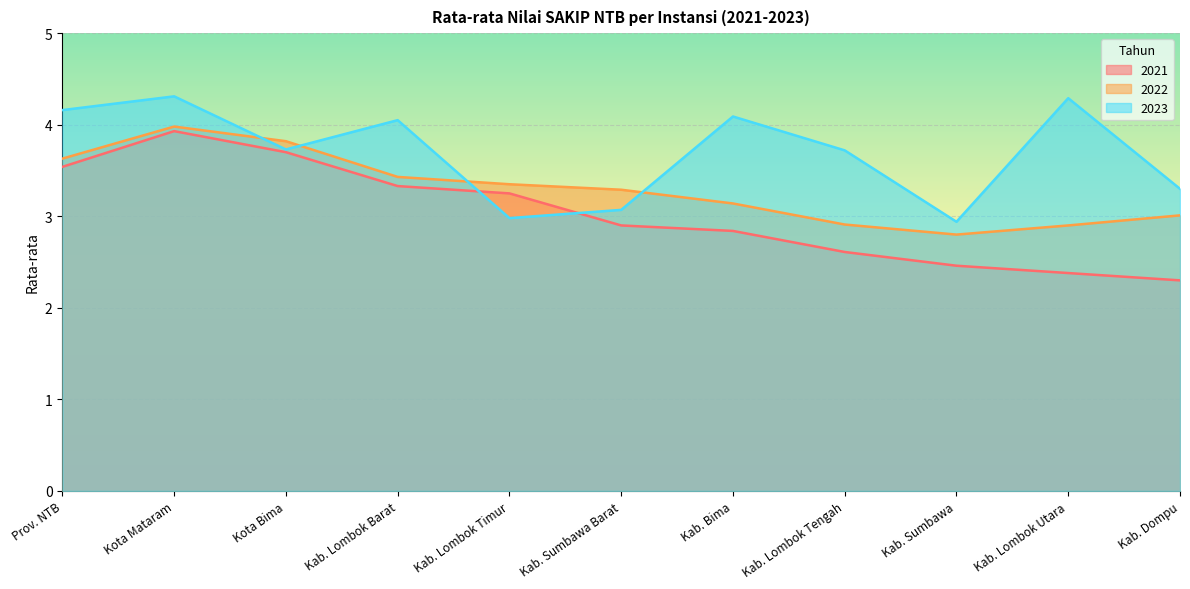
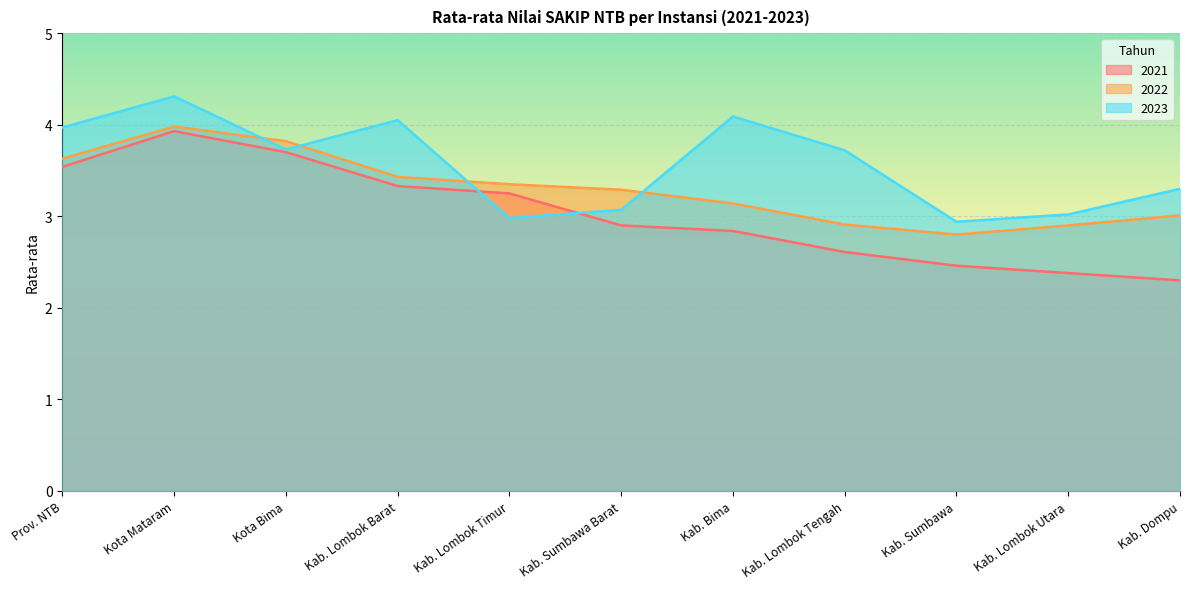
2023, Prov. NTB: 4.2 -> 4.0
2023, Kab. Lombok Utara: 4.3 -> 3.0
